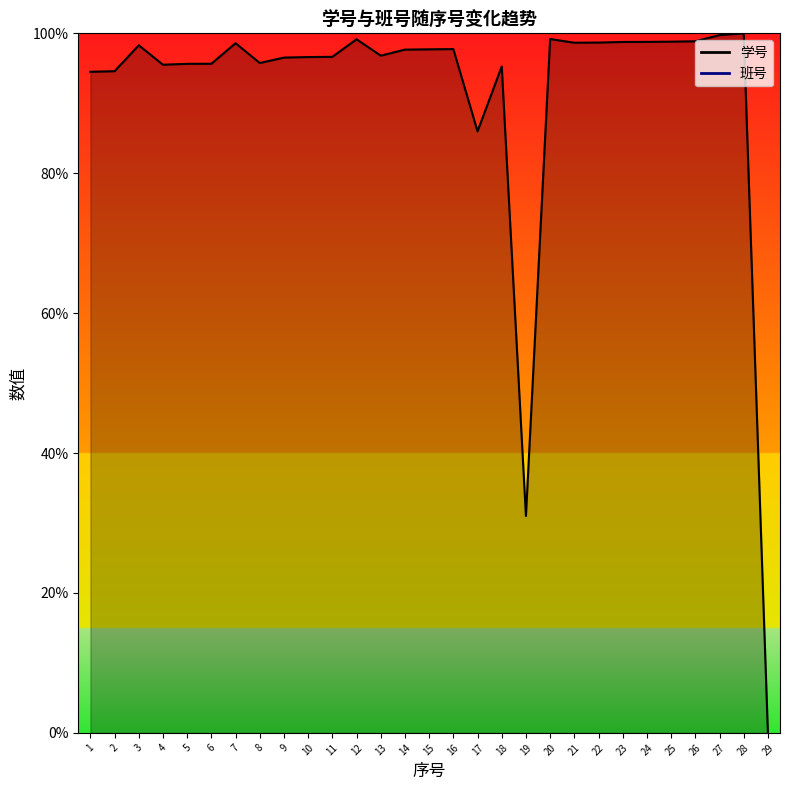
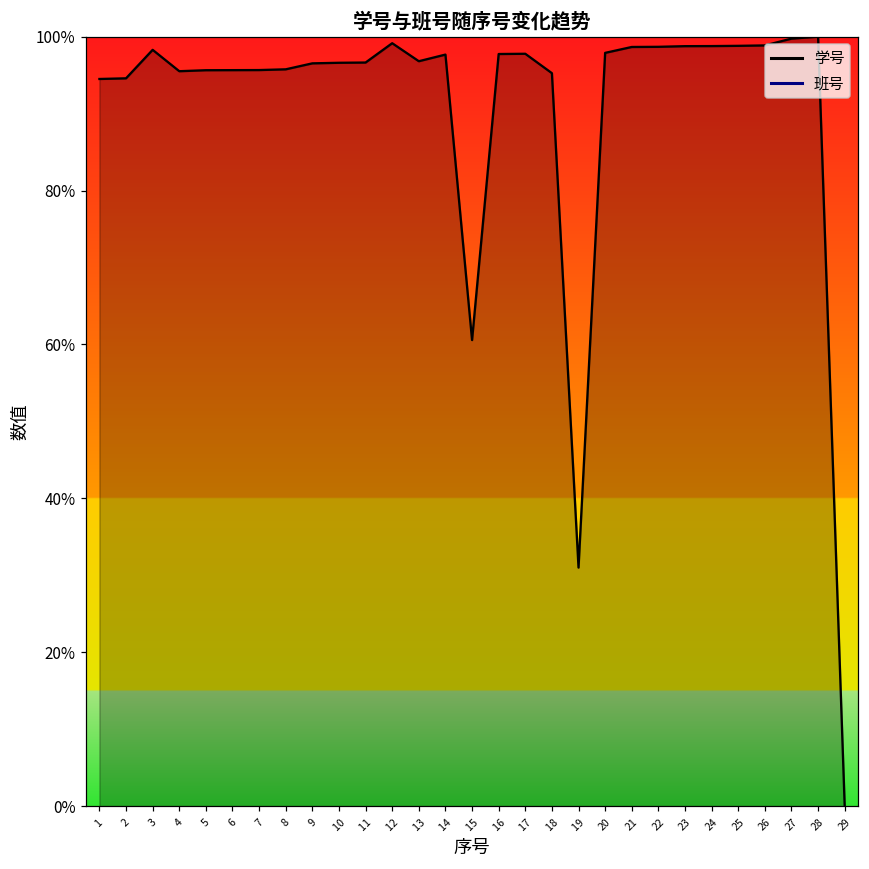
7: 99% -> 96%
15: 98% -> 61%
17: 86% -> 98%
20: 99% -> 98%
